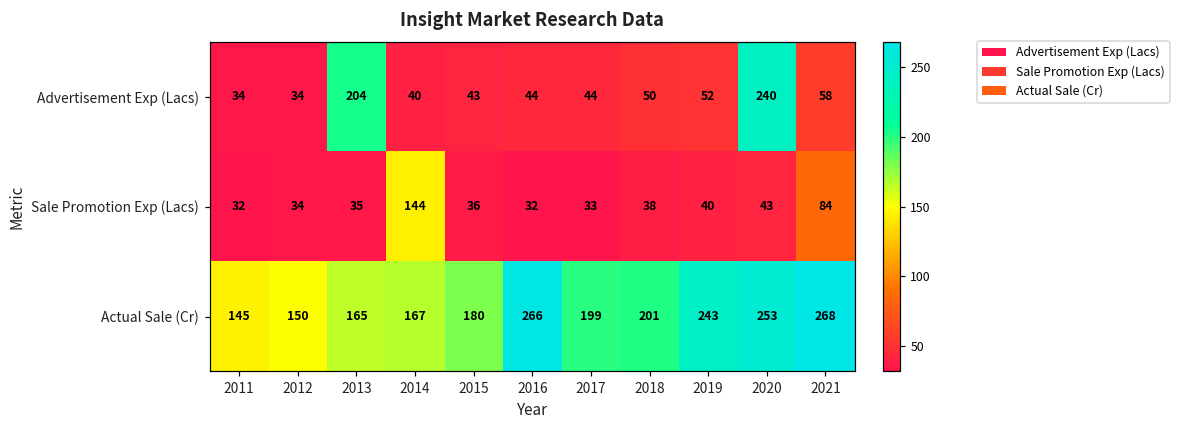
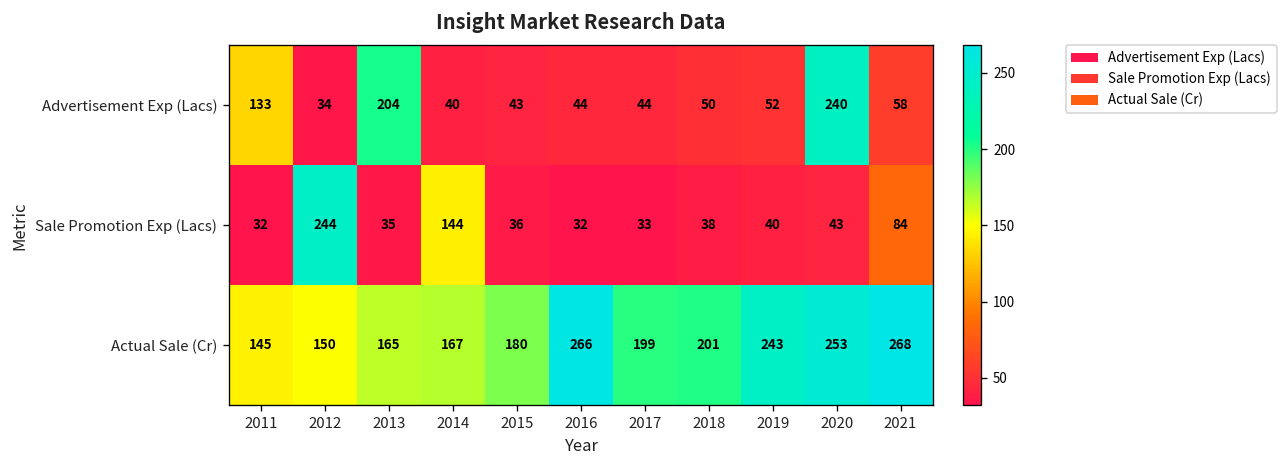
Advertisement Exp (Lacs), 2011: 34 -> 133
Sale Promotion Exp (Lacs), 2012: 34 -> 244
